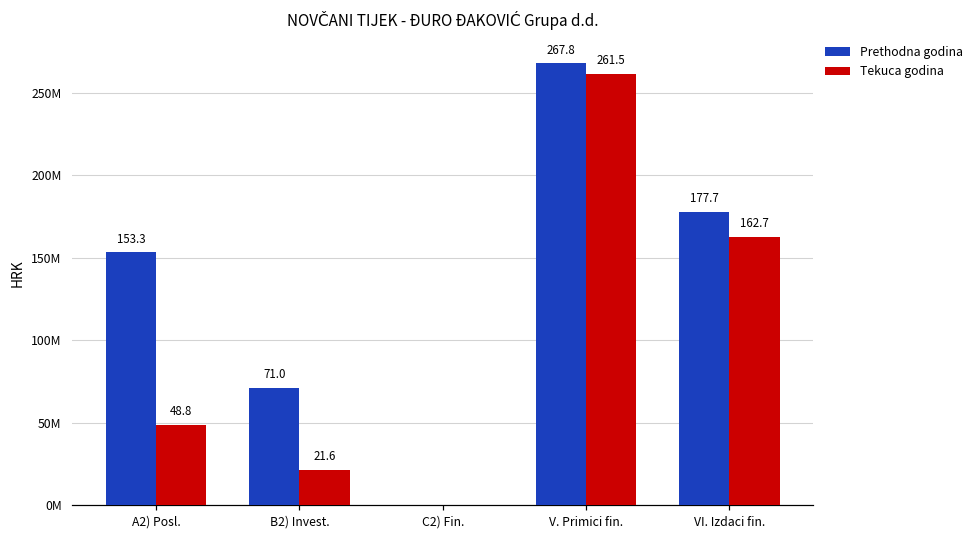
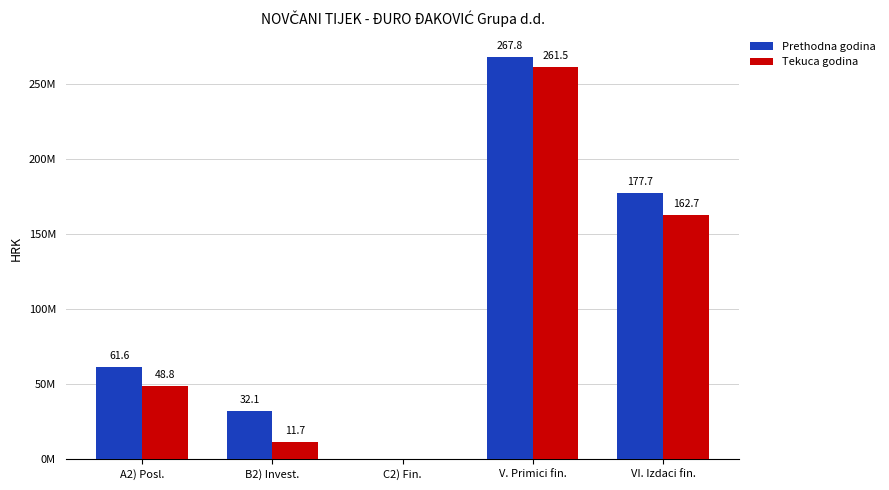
Prethodna godina, A2) Posl.: 153.3 -> 61.6
Prethodna godina, B2) Invest.: 71.0 -> 32.1
Tekuca godina, B2) Invest.: 21.6 -> 11.7
